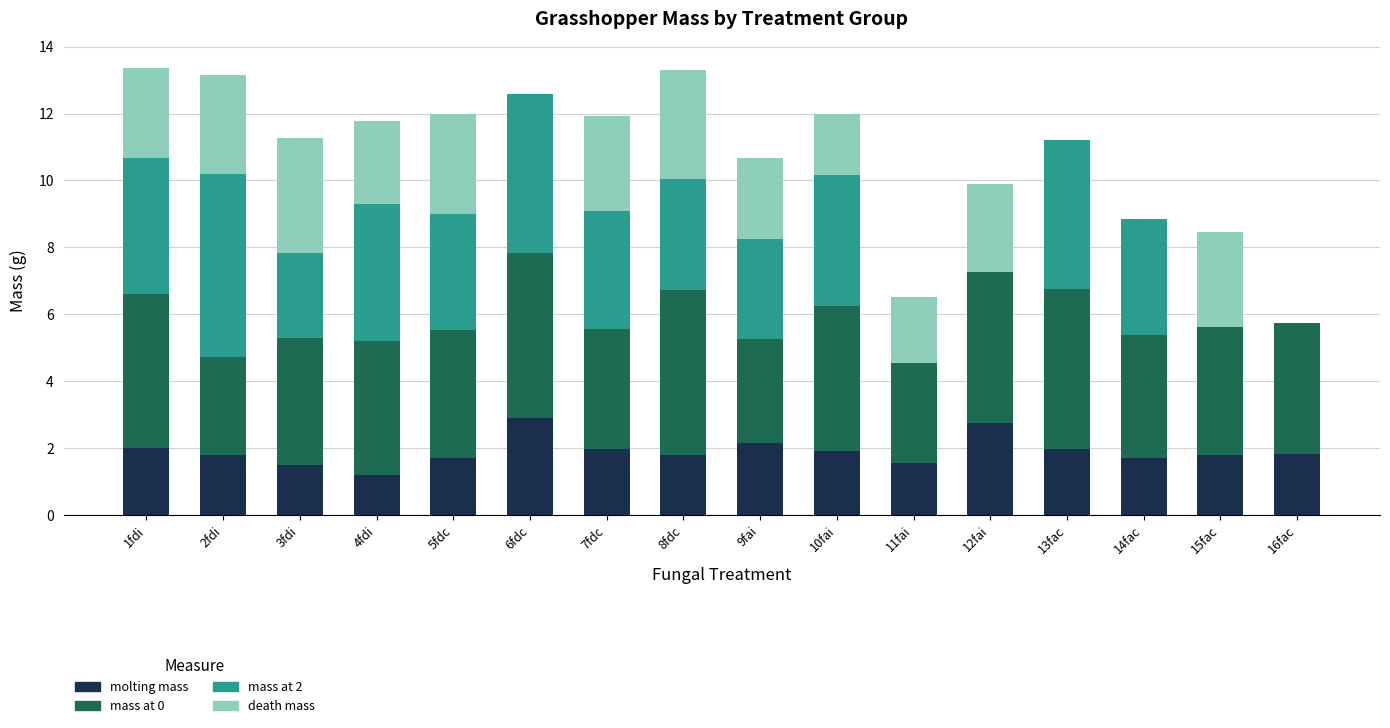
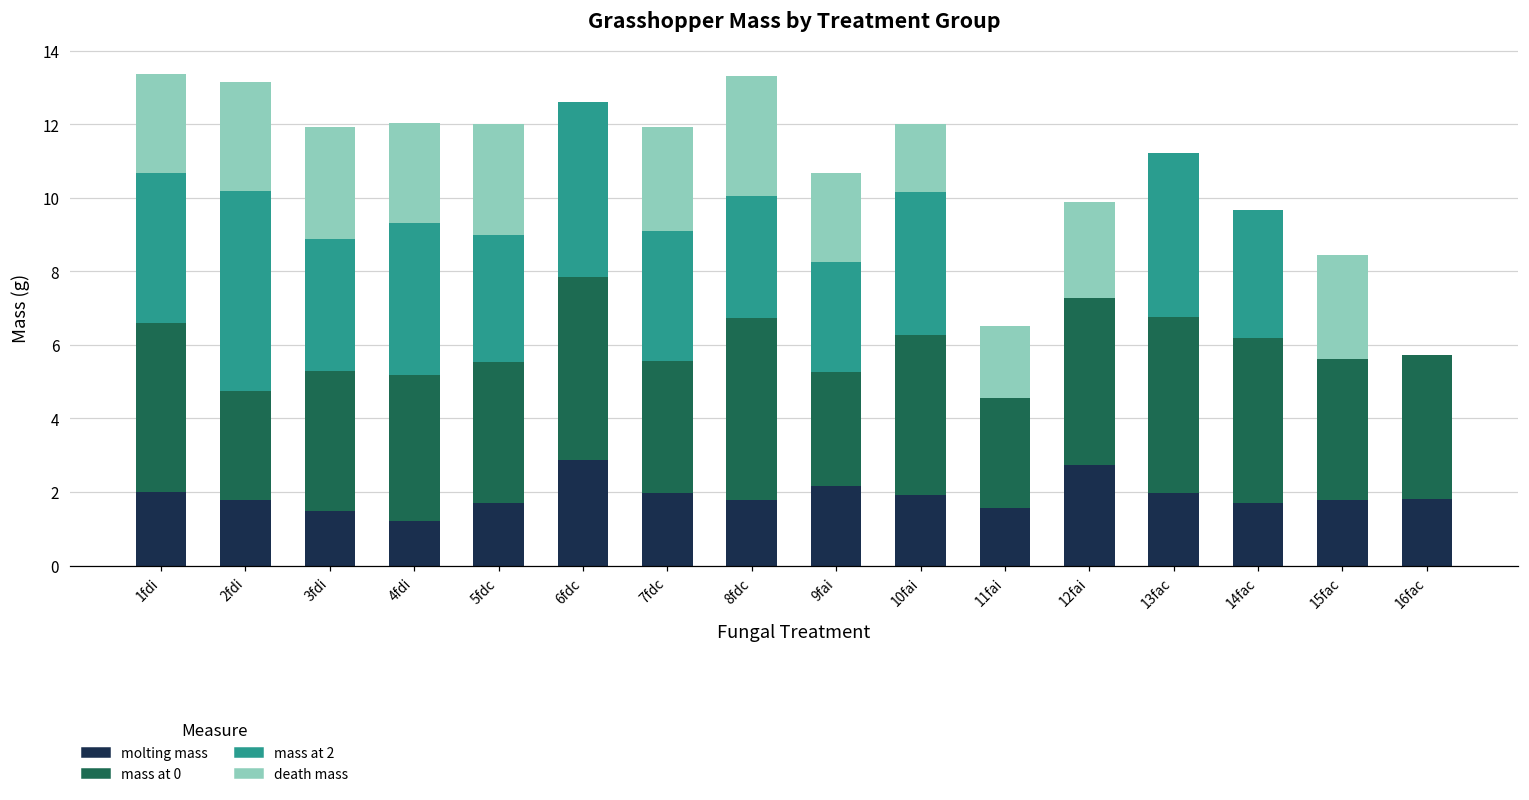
mass at 2, 3fdi: 2.5 -> 3.6
death mass, 3fdi: 3.4 -> 3.0
death mass, 4fdi: 2.5 -> 2.7
mass at 0, 14fac: 3.7 -> 4.5
